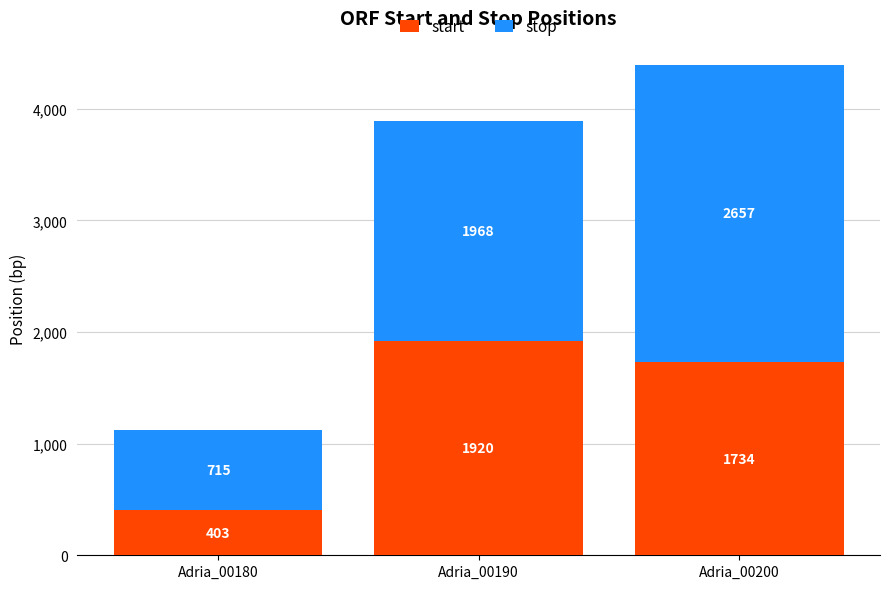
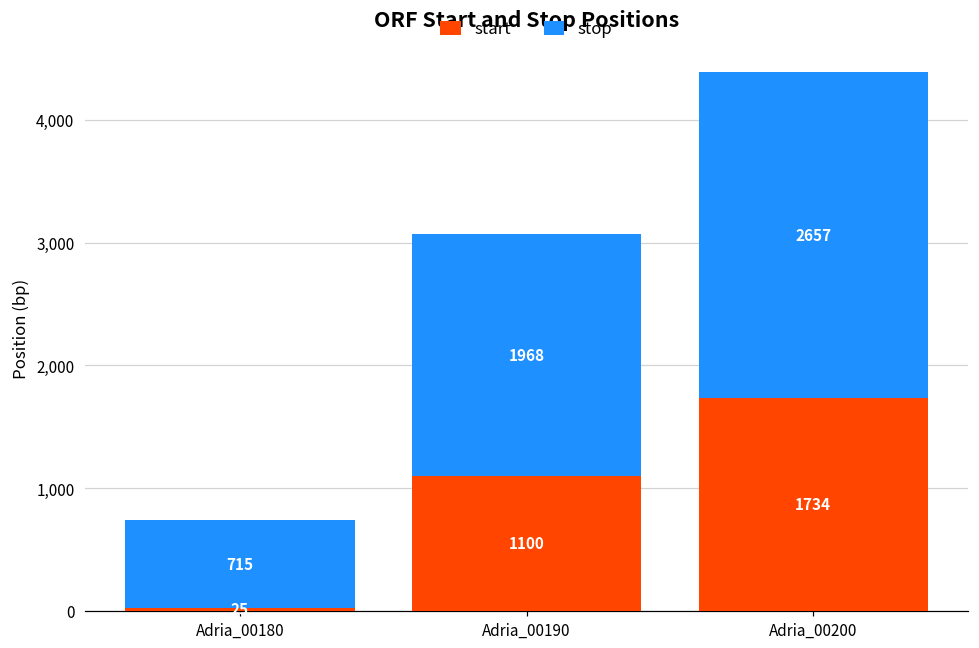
start, Adria_00180: 403 -> 25
start, Adria_00190: 1920 -> 1100
